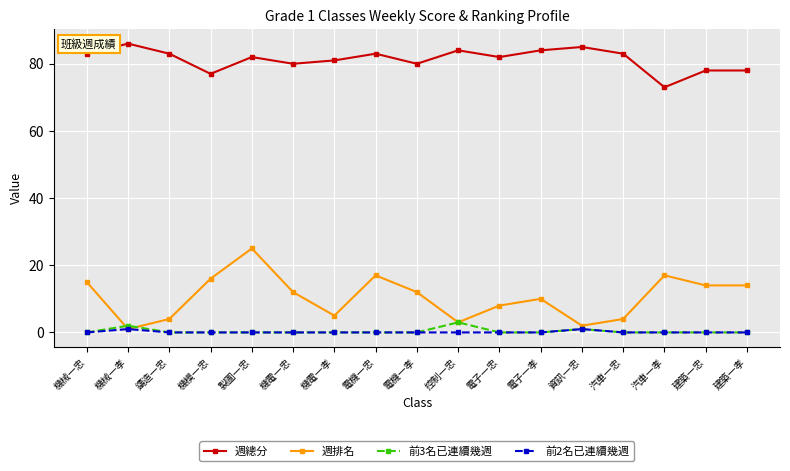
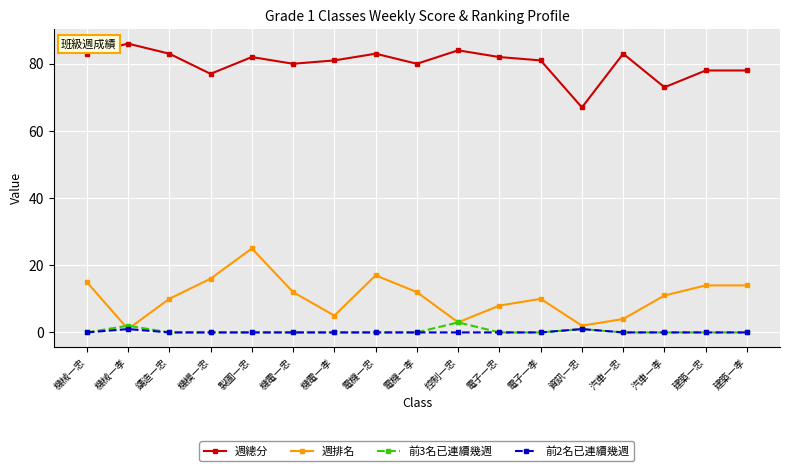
週排名, 鑄造一忠: 4 -> 10
週總分, 電子一孝: 84 -> 81
週總分, 資訊一忠: 85 -> 67
週排名, 汽車一孝: 17 -> 11
